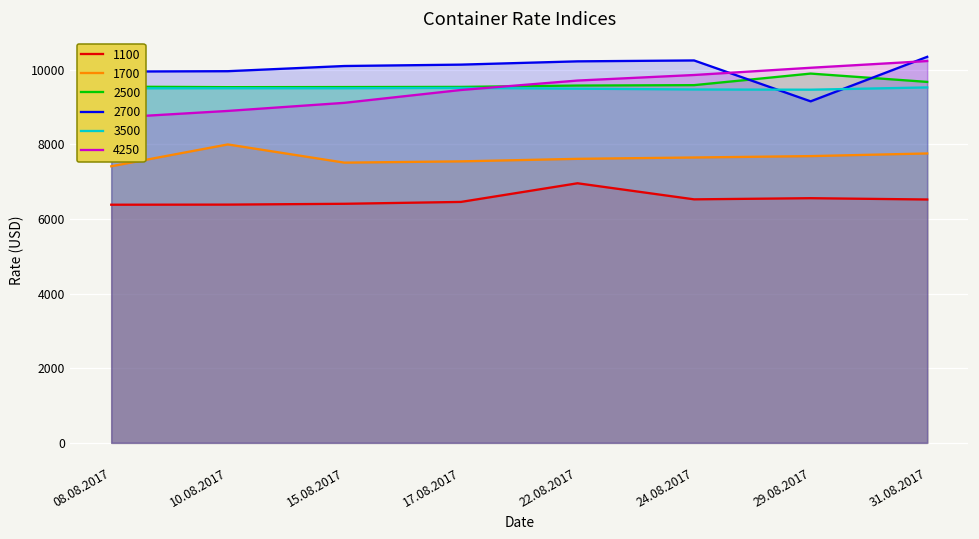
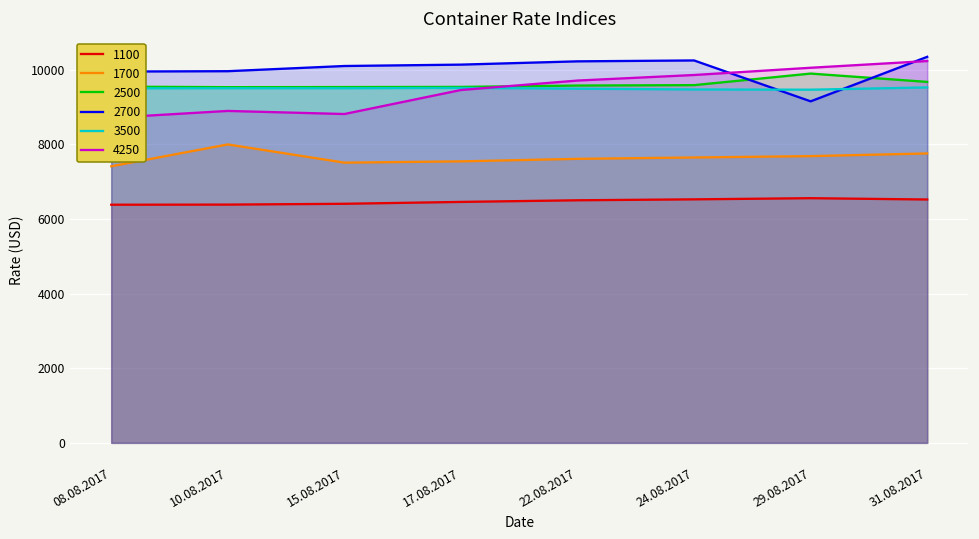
4250, 15.08.2017: 9100 -> 8800
1100, 22.08.2017: 7000 -> 6500
